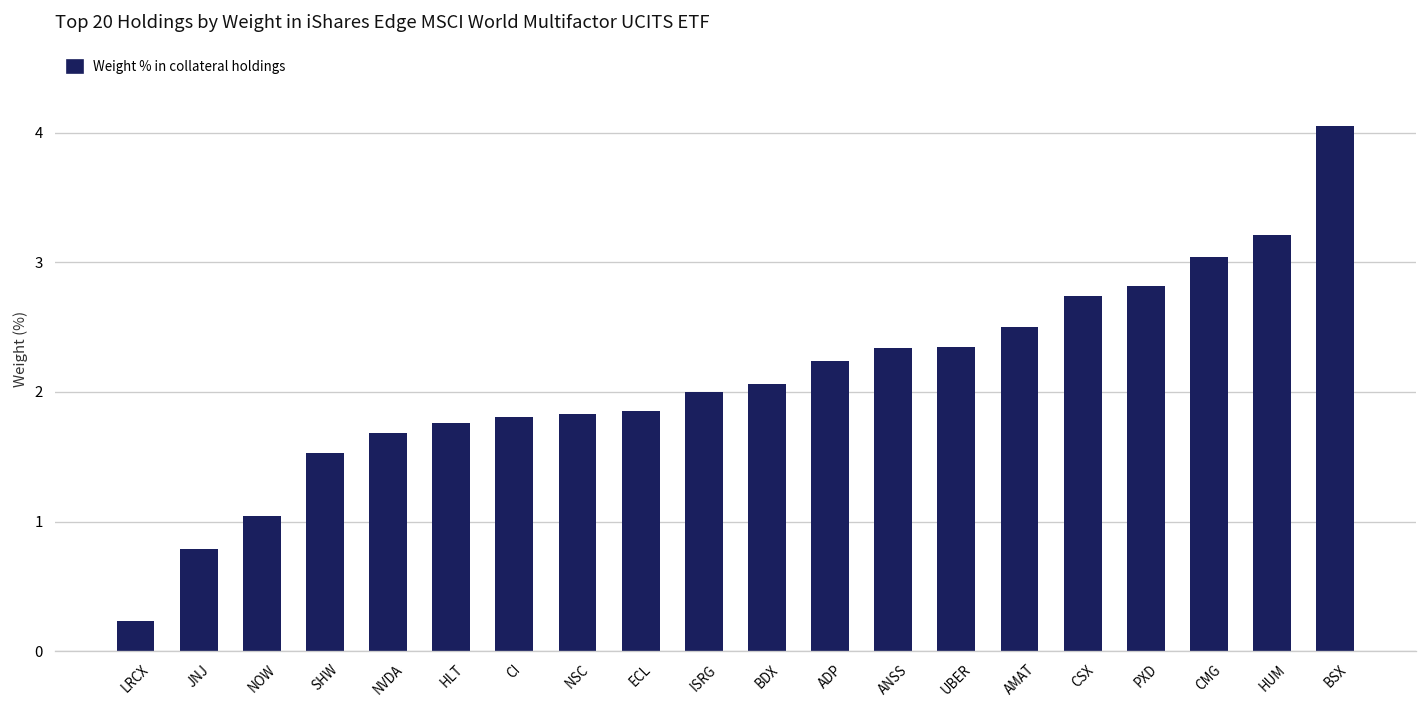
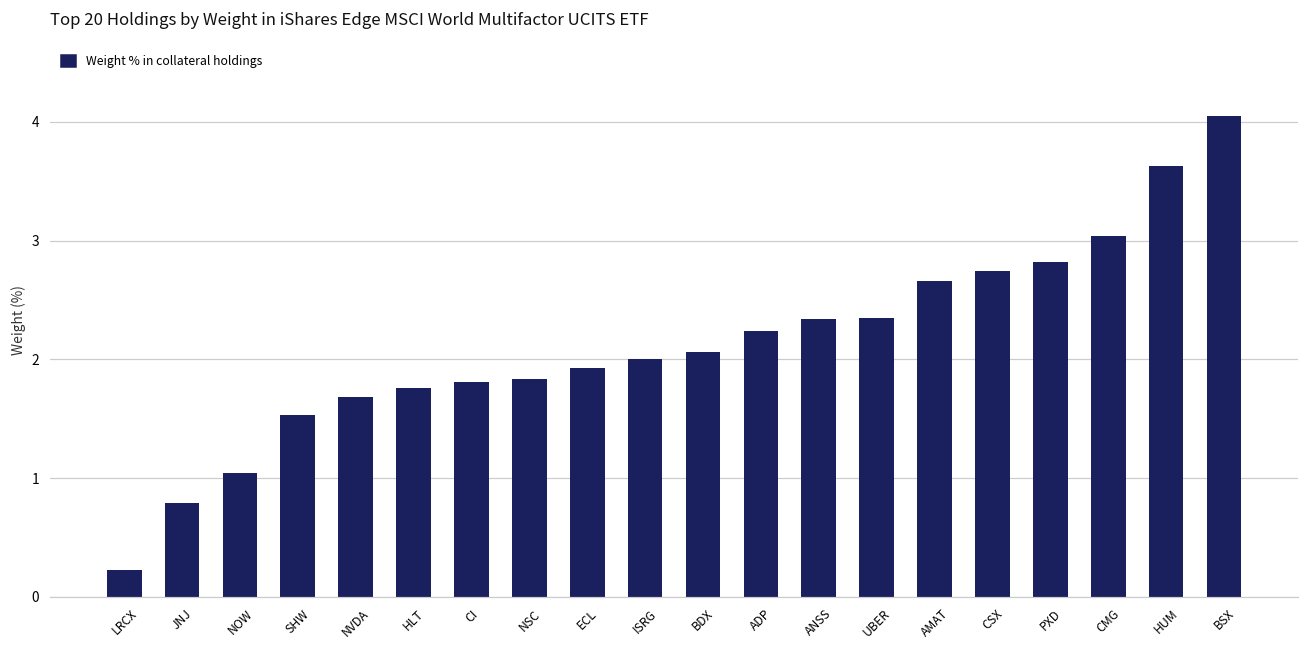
ECL: 1.85 -> 1.93
AMAT: 2.50 -> 2.66
HUM: 3.21 -> 3.63
